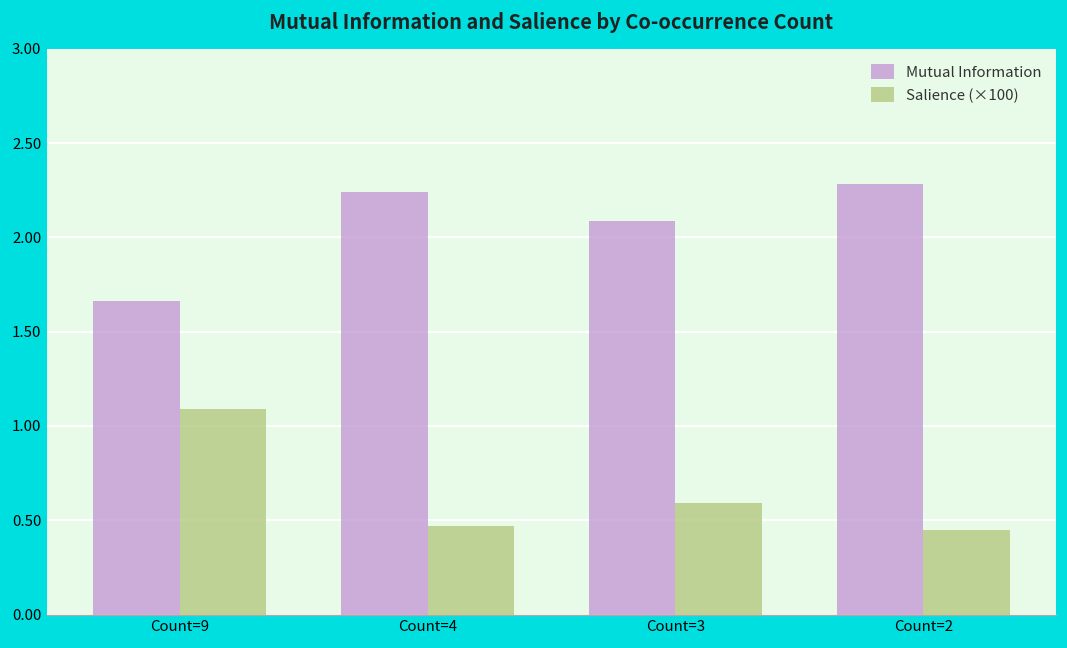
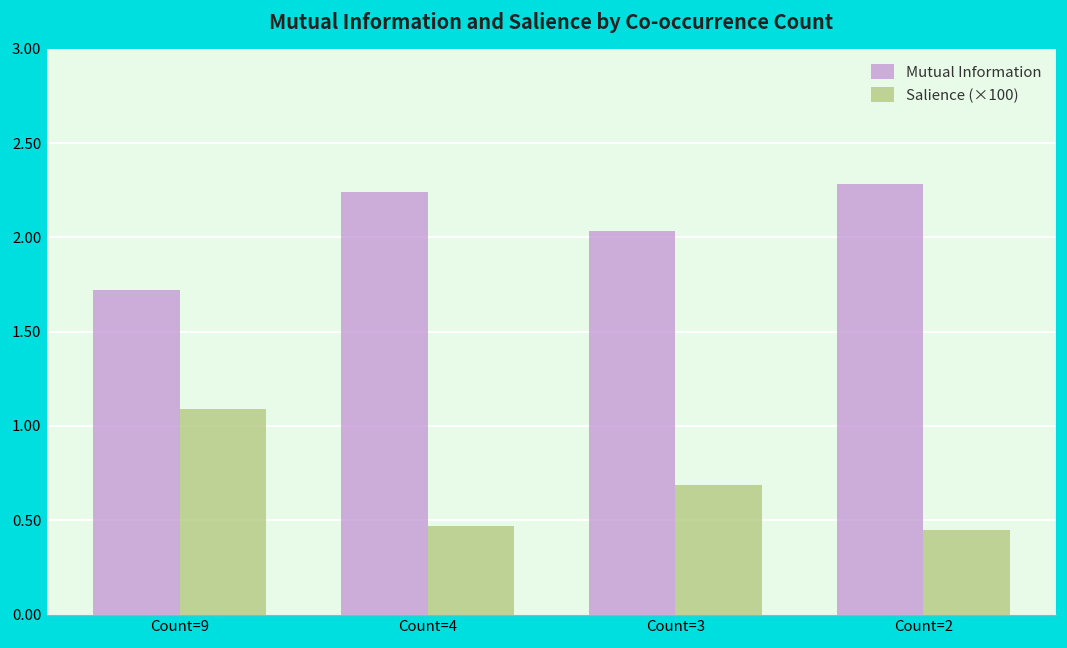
Mutual Information, Count=9: 1.66 -> 1.72
Mutual Information, Count=3: 2.09 -> 2.03
Salience (×100), Count=3: 0.59 -> 0.69
